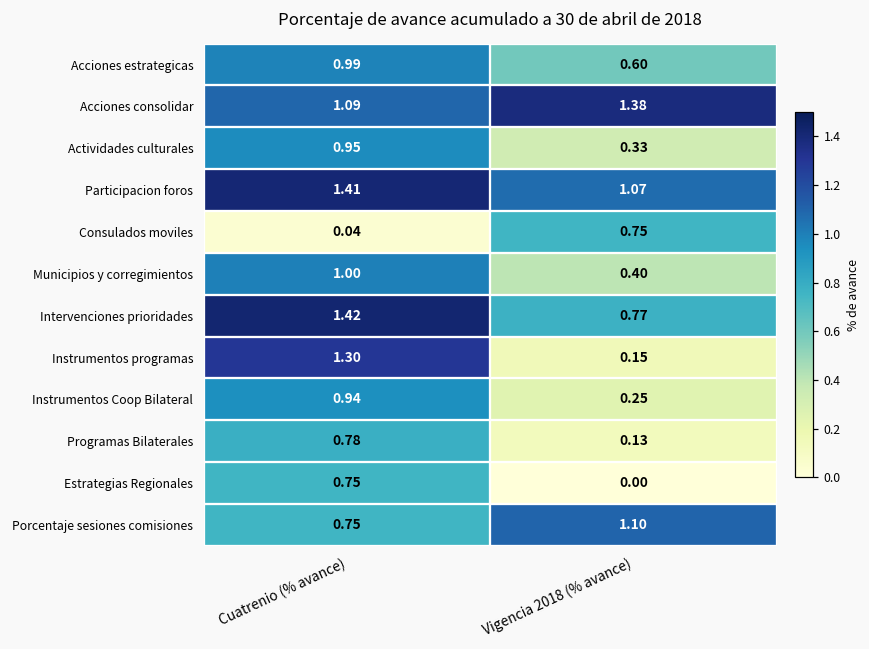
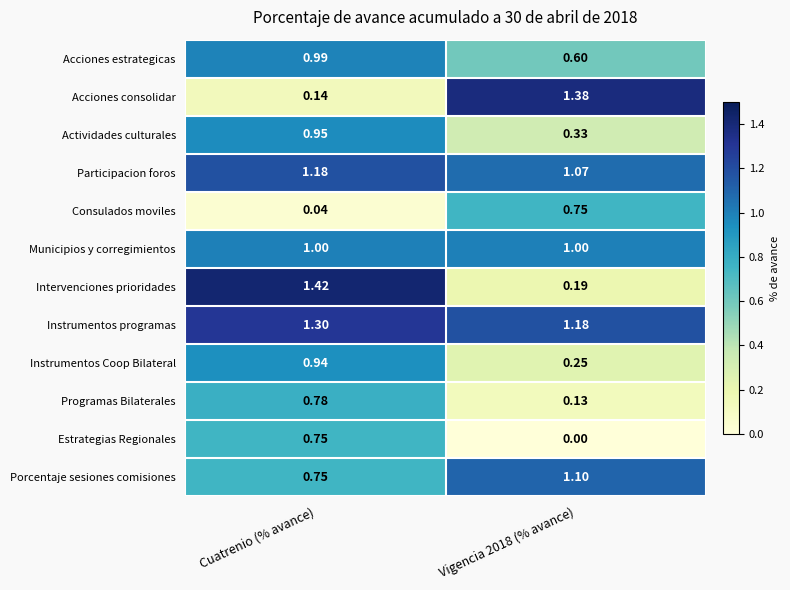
Acciones consolidar, Cuatrenio (% avance): 1.09 -> 0.14
Participacion foros, Cuatrenio (% avance): 1.41 -> 1.18
Municipios y corregimientos, Vigencia 2018 (% avance): 0.40 -> 1.00
Intervenciones prioridades, Vigencia 2018 (% avance): 0.77 -> 0.19
Instrumentos programas, Vigencia 2018 (% avance): 0.15 -> 1.18
